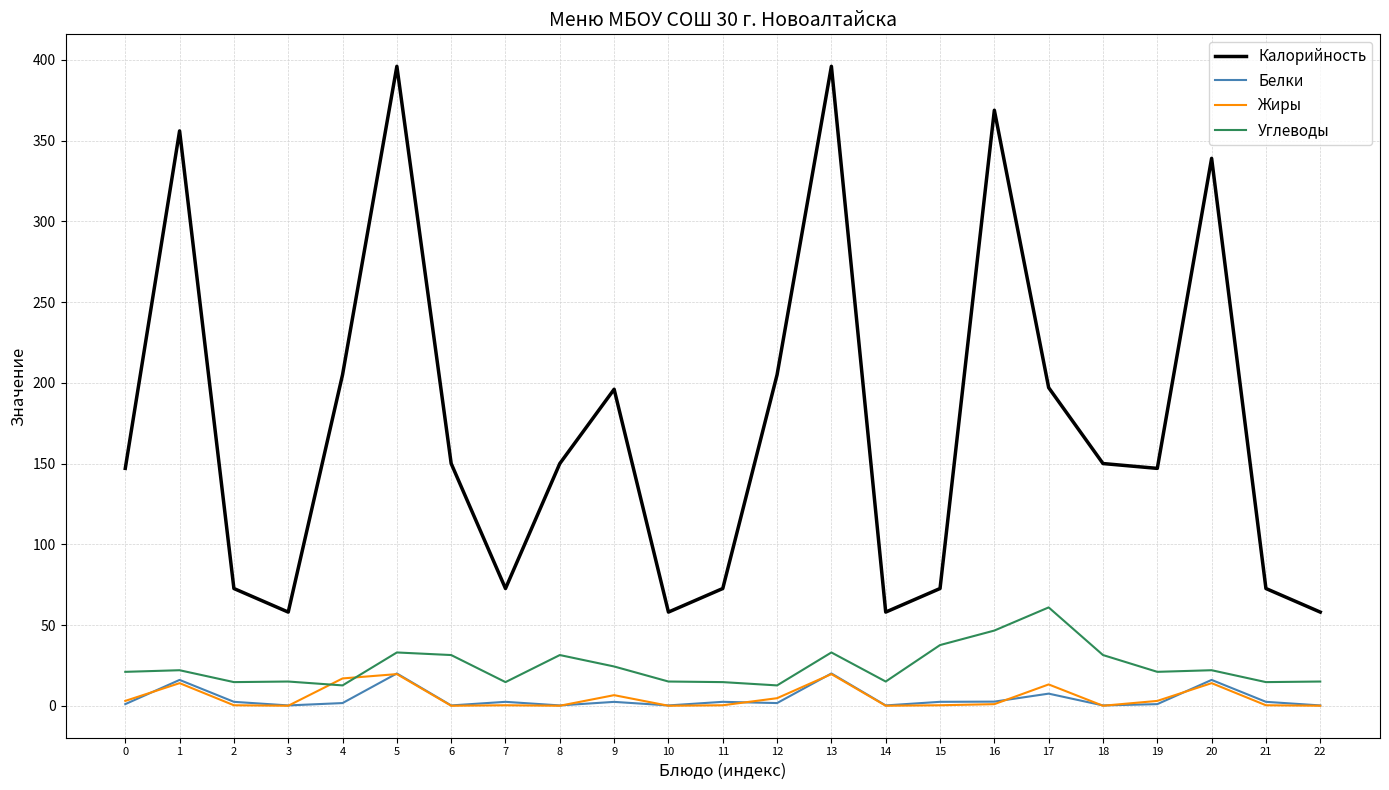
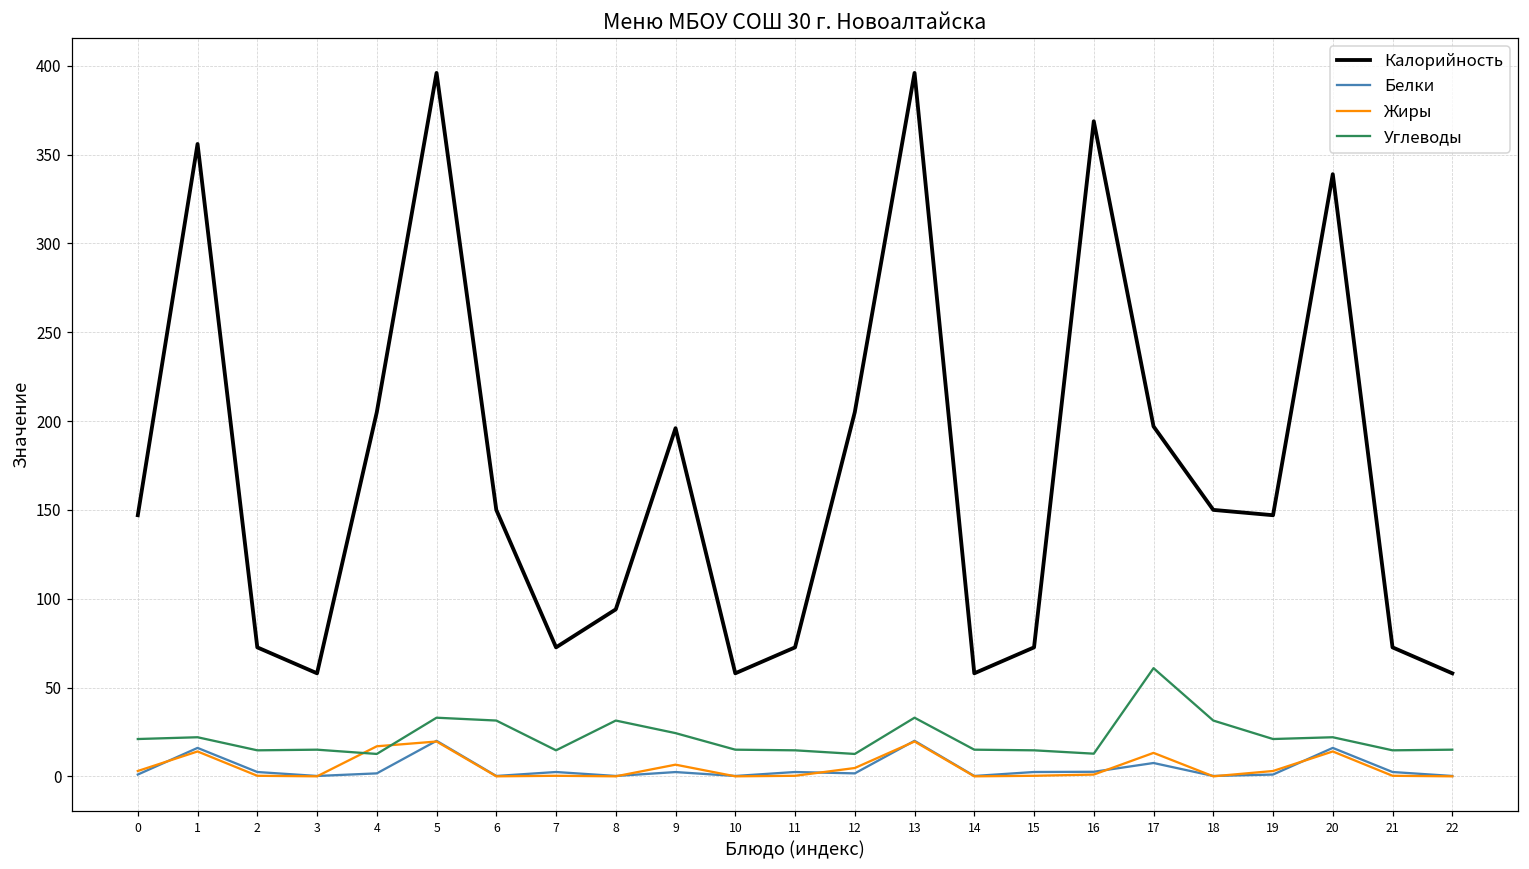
Калорийность, 8: 150 -> 94
Углеводы, 15: 38 -> 15
Углеводы, 16: 47 -> 13
